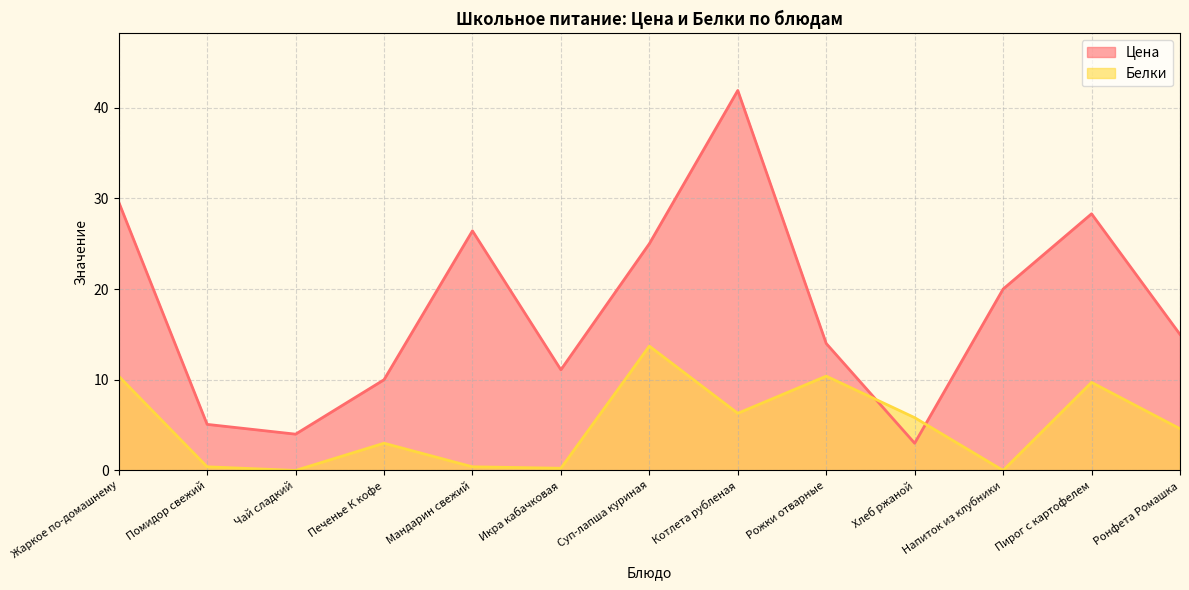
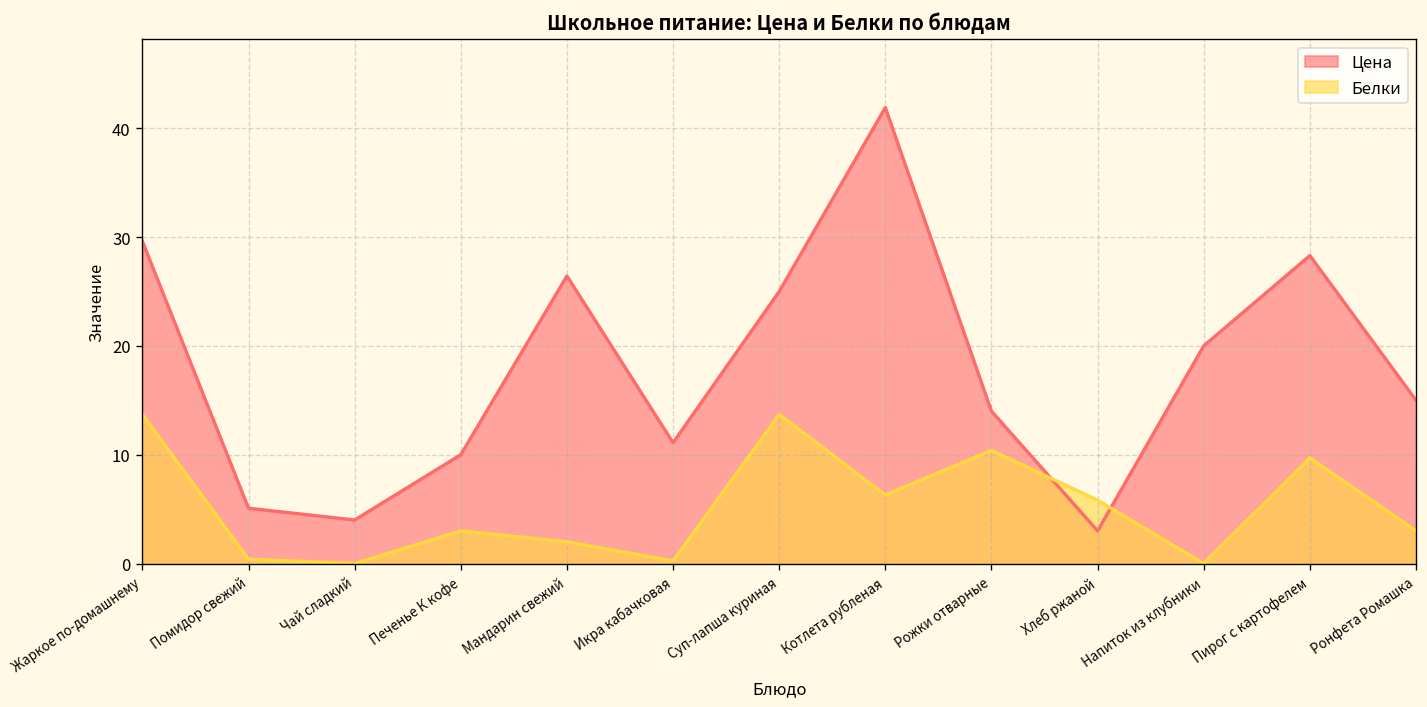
Белки, Жаркое по-домашнему: 10 -> 14
Белки, Мандарин свежий: 0 -> 2
Белки, Ронфета Ромашка: 5 -> 3
